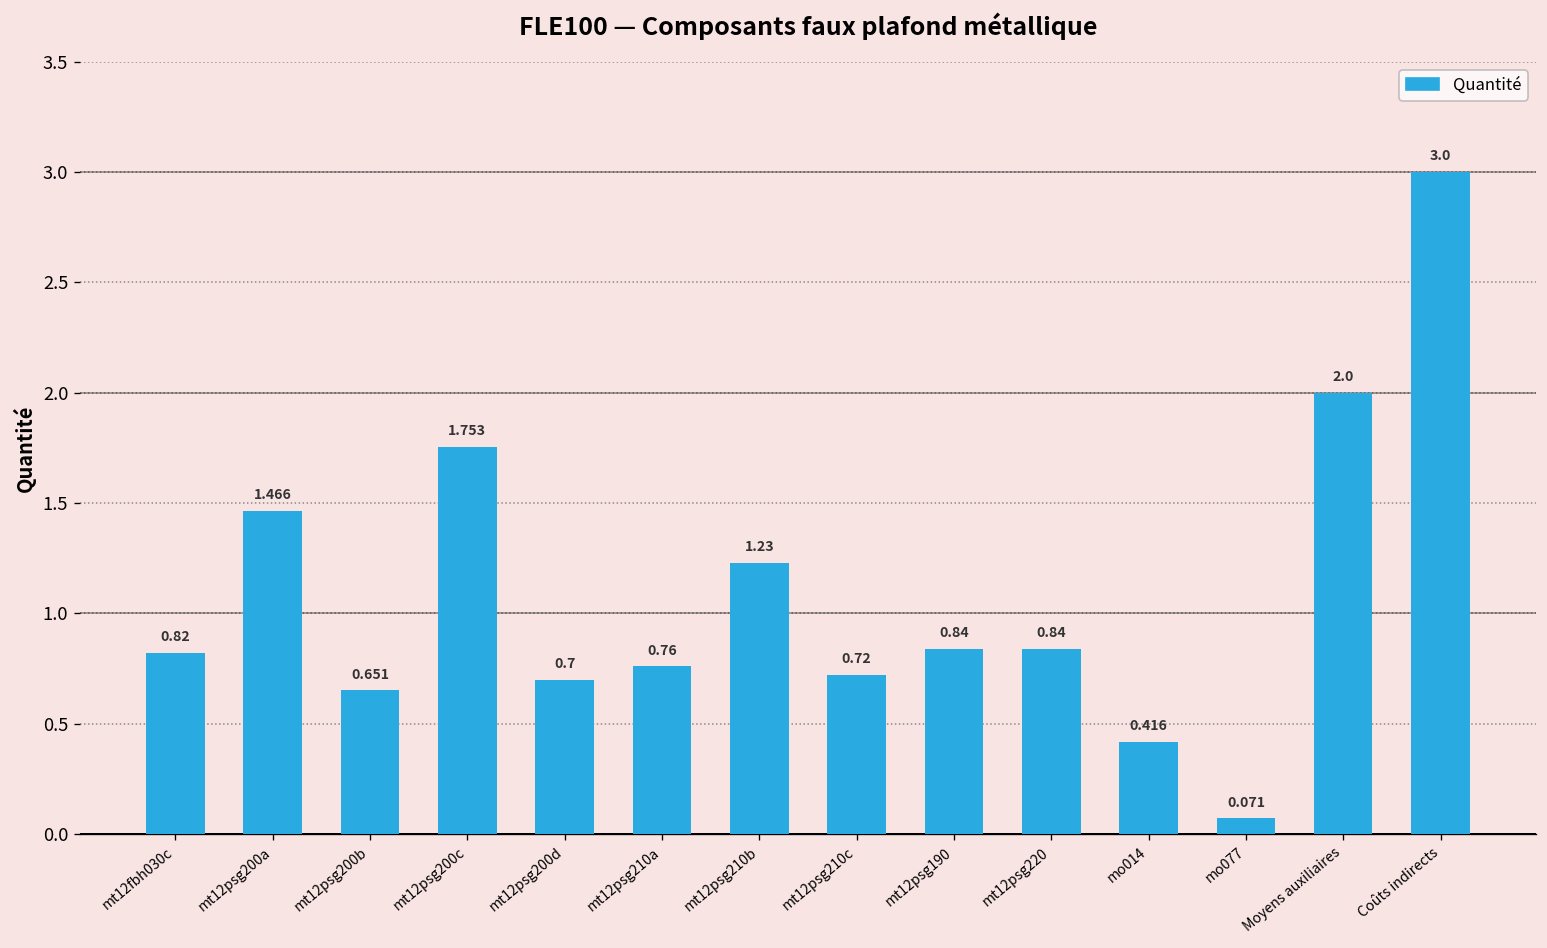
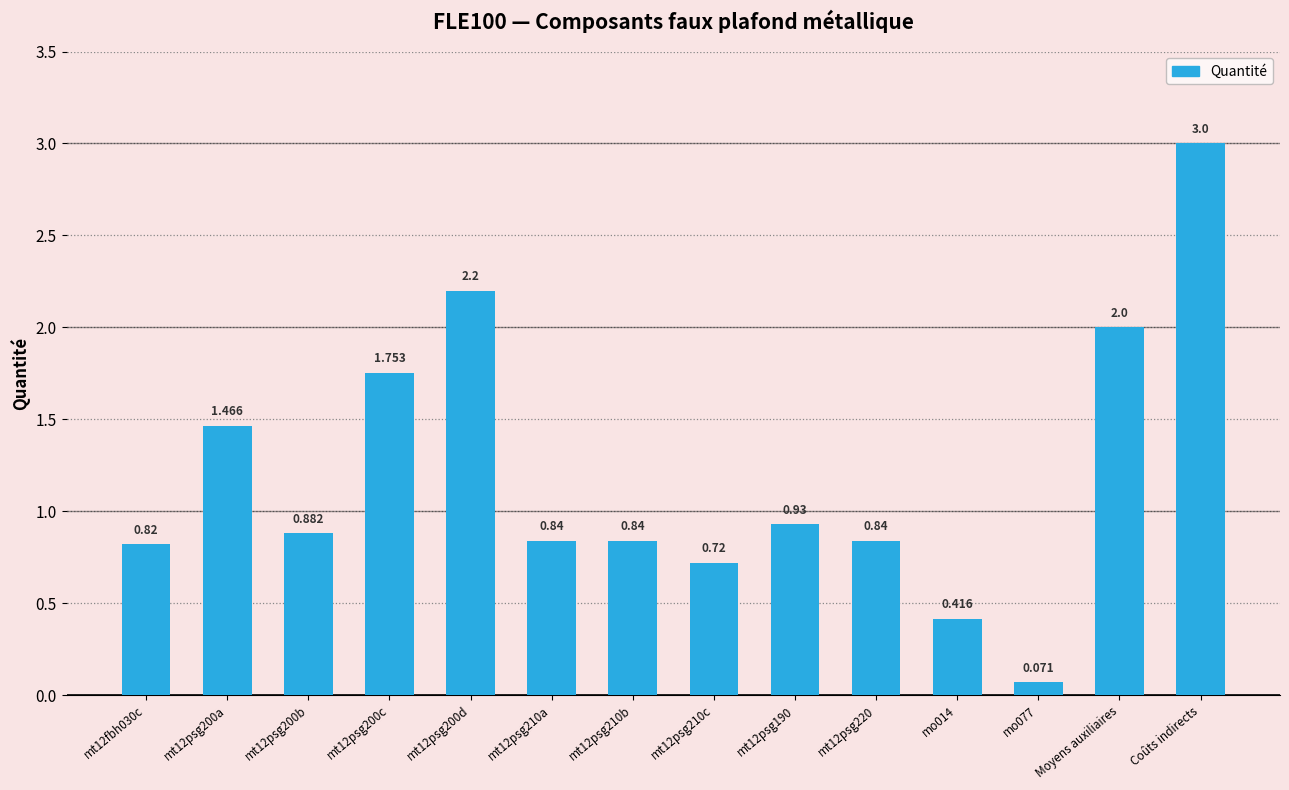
mt12psg200b: 0.651 -> 0.882
mt12psg200d: 0.7 -> 2.2
mt12psg210a: 0.76 -> 0.84
mt12psg210b: 1.23 -> 0.84
mt12psg190: 0.84 -> 0.93
